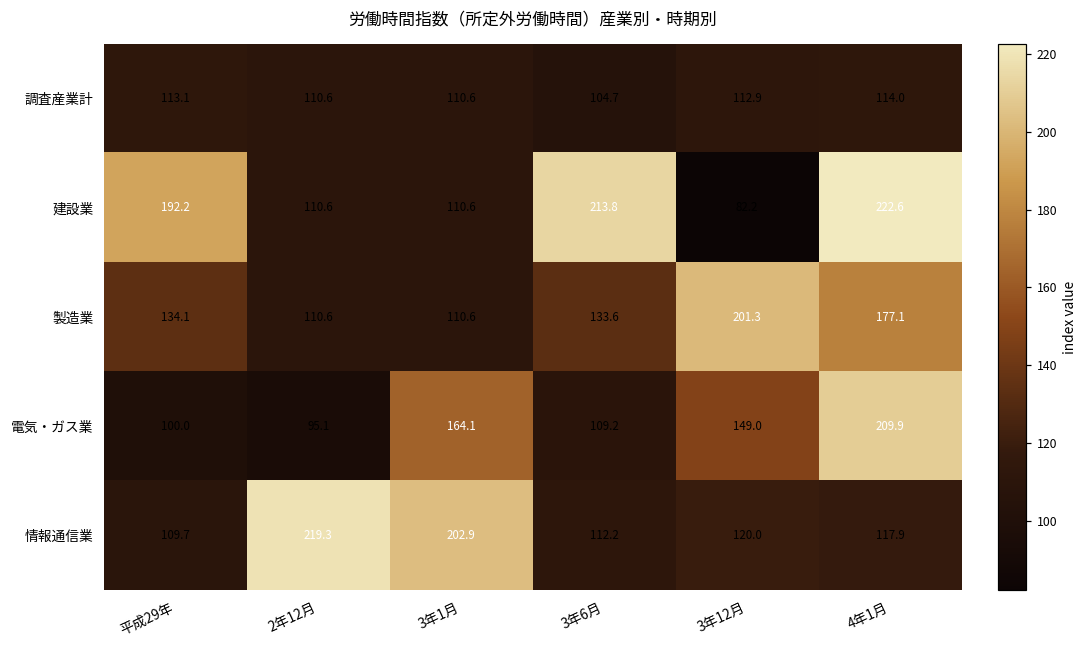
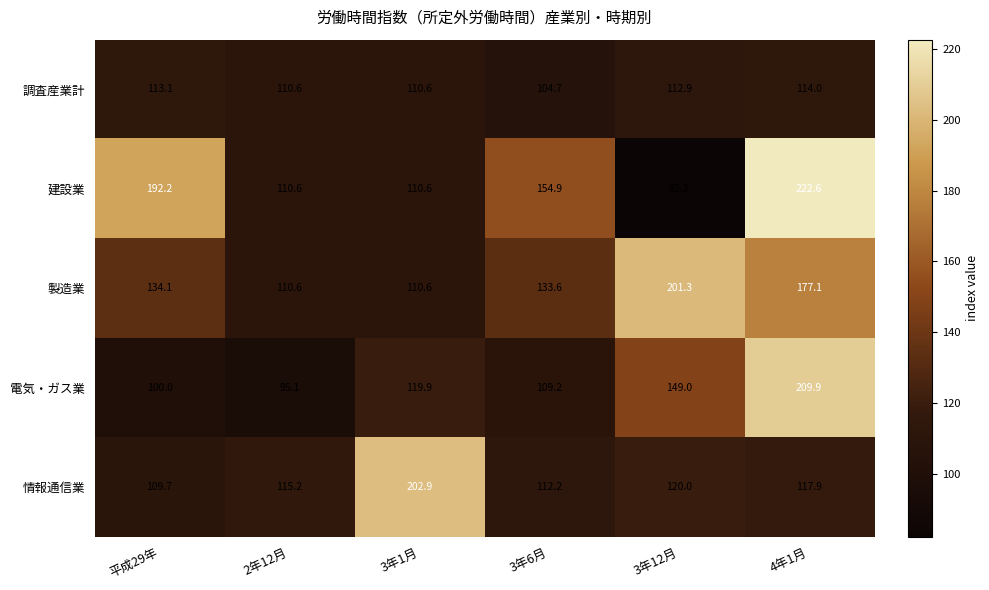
建設業, 3年6月: 213.8 -> 154.9
電気・ガス業, 3年1月: 164.1 -> 119.9
情報通信業, 2年12月: 219.3 -> 115.2
